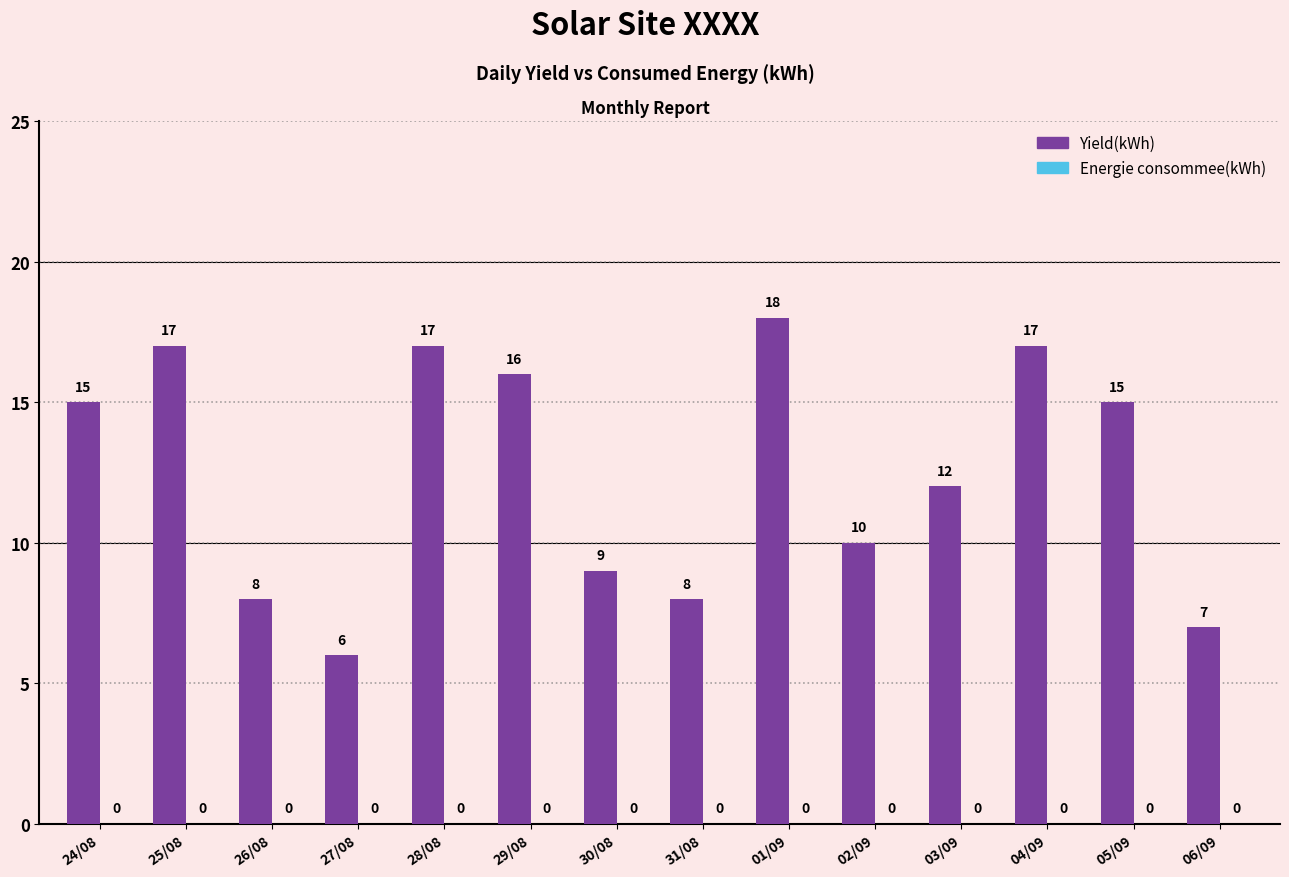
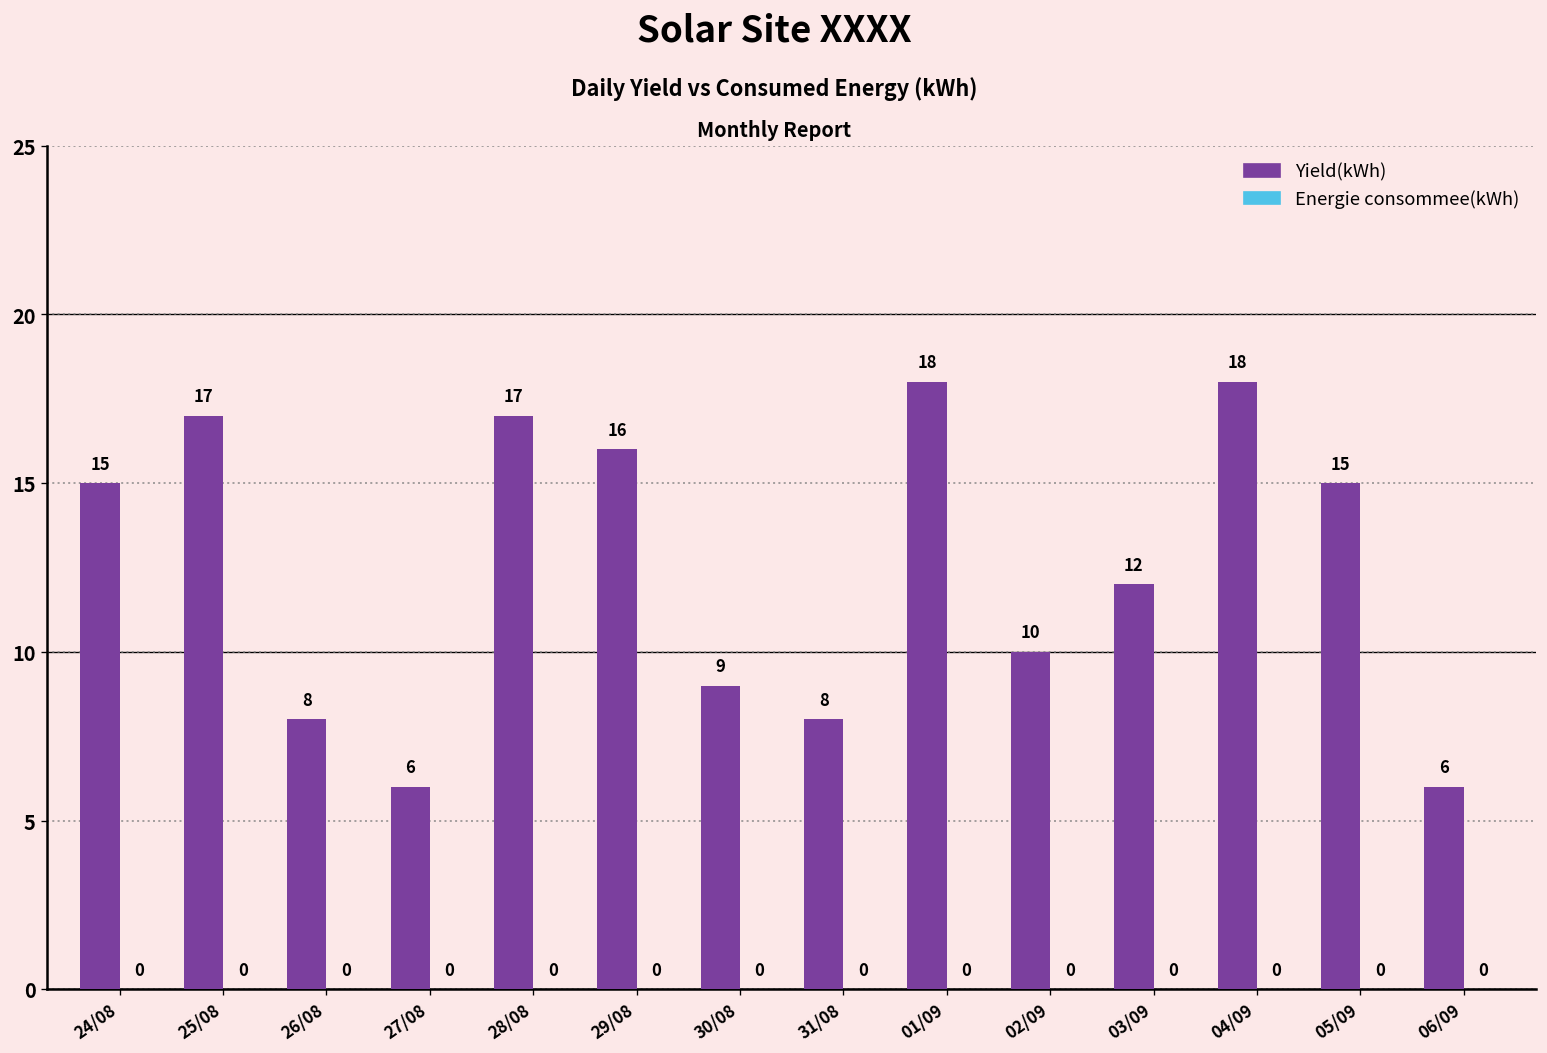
Yield(kWh), 04/09: 17 -> 18
Yield(kWh), 06/09: 7 -> 6
